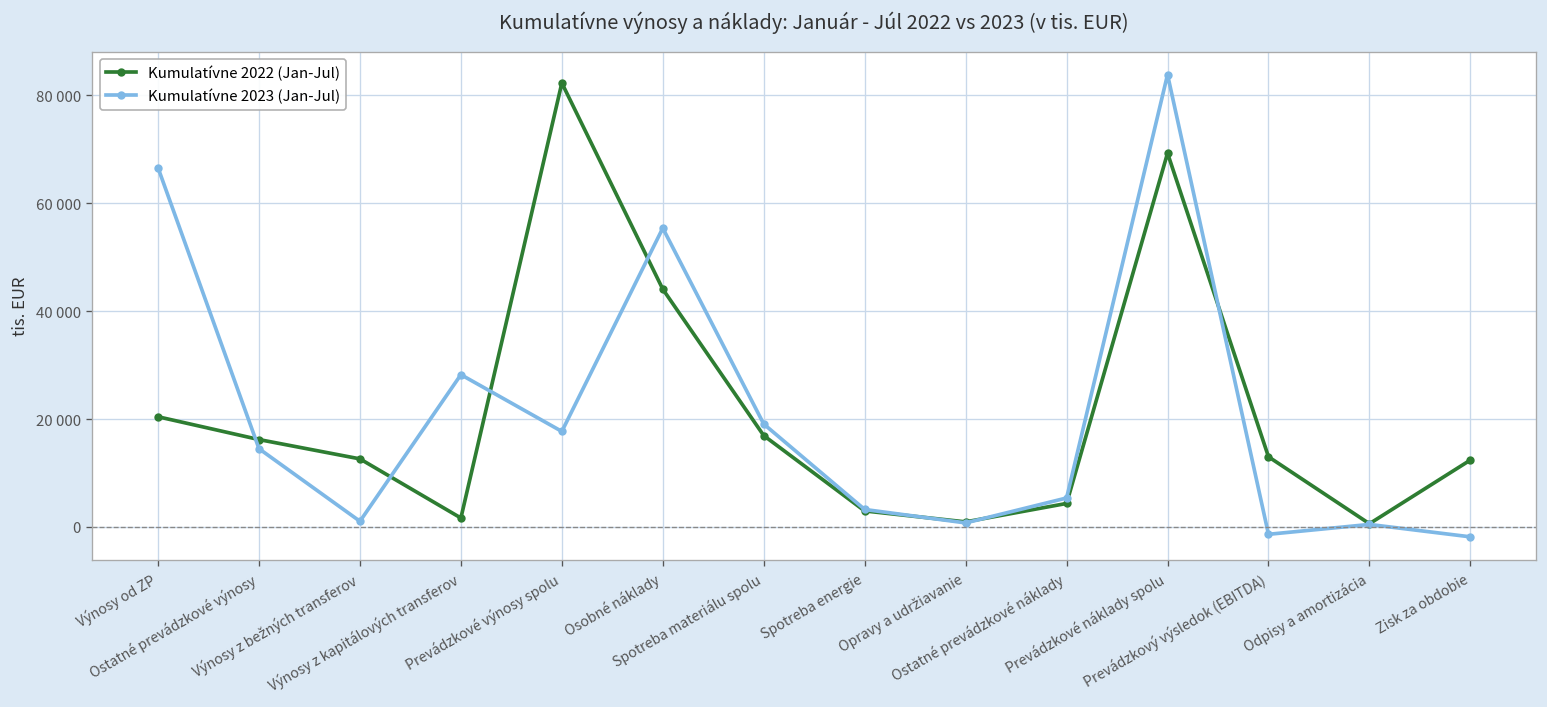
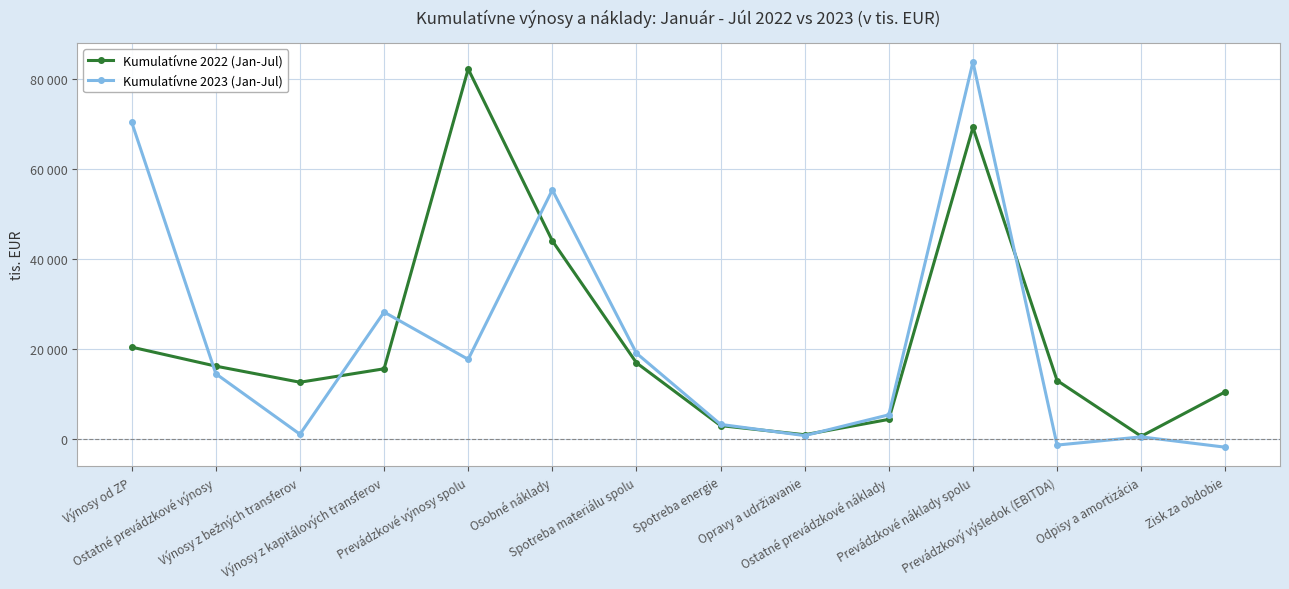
Kumulatívne 2023 (Jan-Jul), Výnosy od ZP: 67000 -> 70000
Kumulatívne 2022 (Jan-Jul), Výnosy z kapitálových transferov: 2000 -> 16000
Kumulatívne 2022 (Jan-Jul), Zisk za obdobie: 12000 -> 10000
